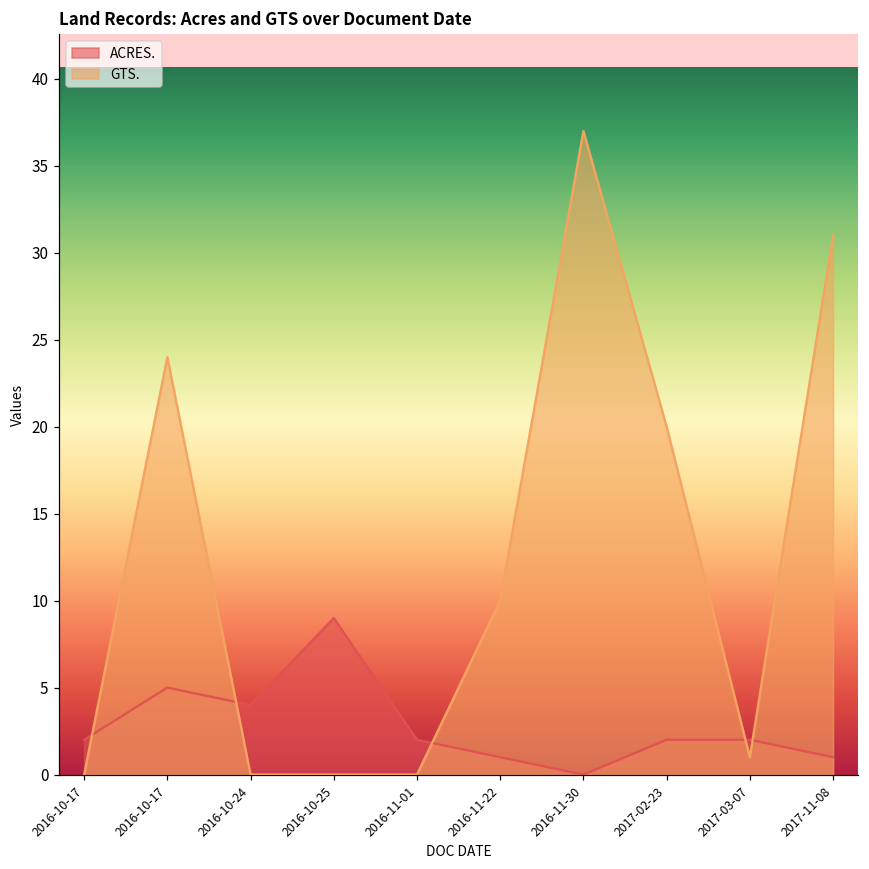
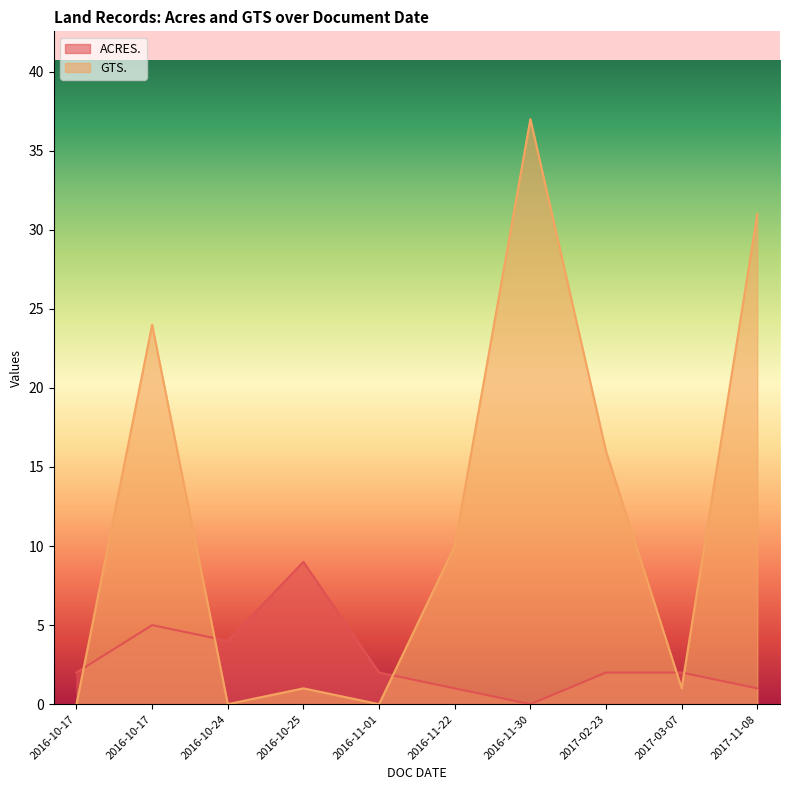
GTS., 2016-10-25: 0 -> 1
GTS., 2017-02-23: 20 -> 16
